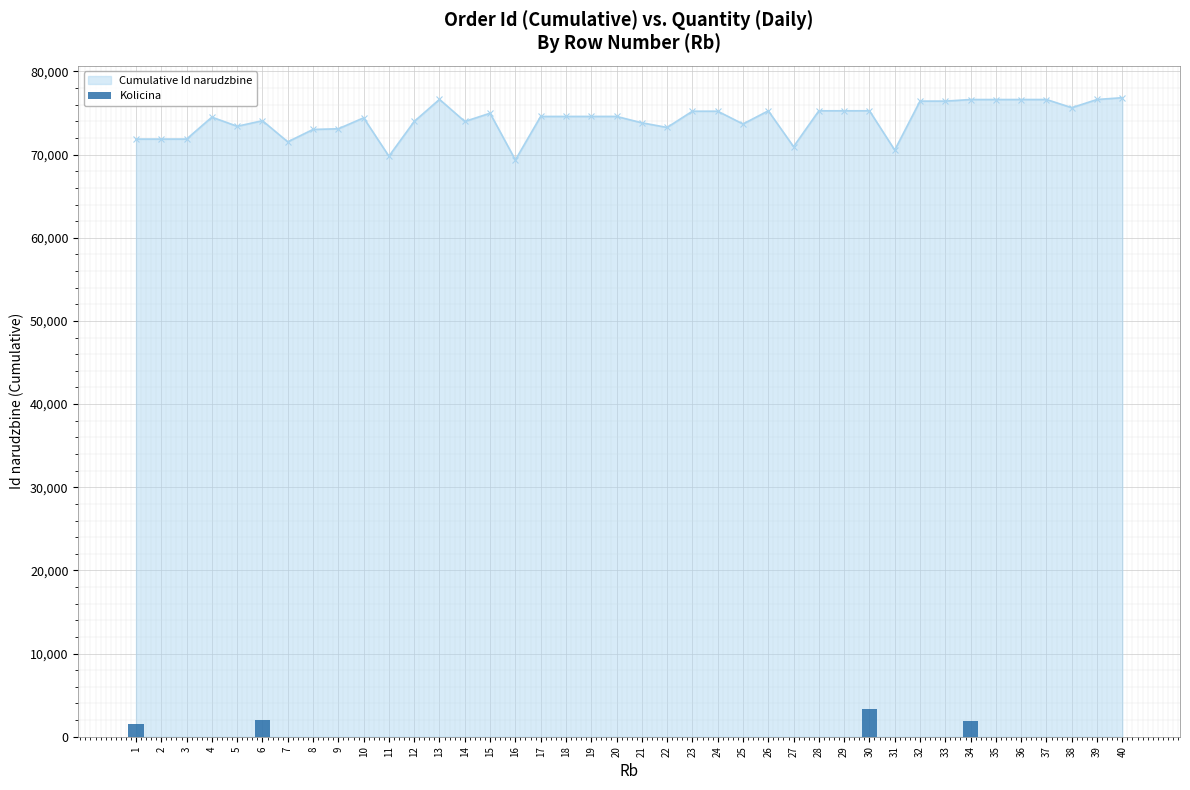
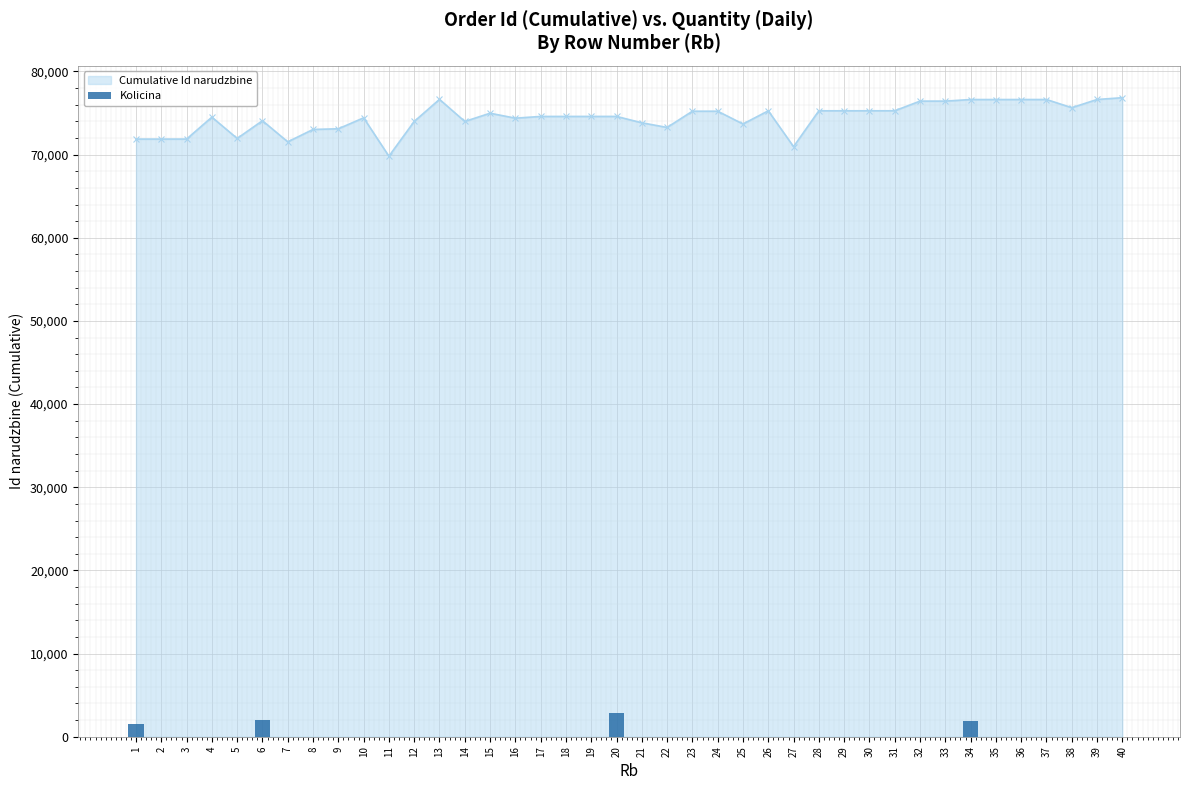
Cumulative Id narudzbine, 5: 73,000 -> 72,000
Cumulative Id narudzbine, 16: 69,000 -> 74,000
Kolicina, 20: 0 -> 3,000
Kolicina, 30: 3,000 -> 0
Cumulative Id narudzbine, 31: 71,000 -> 75,000
